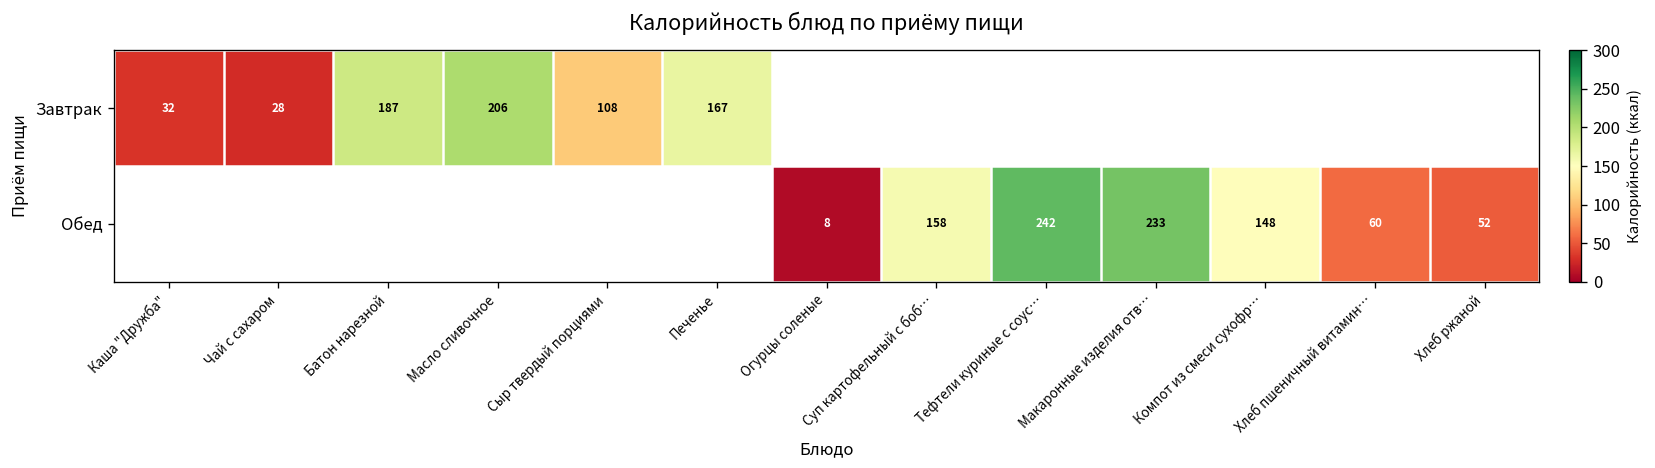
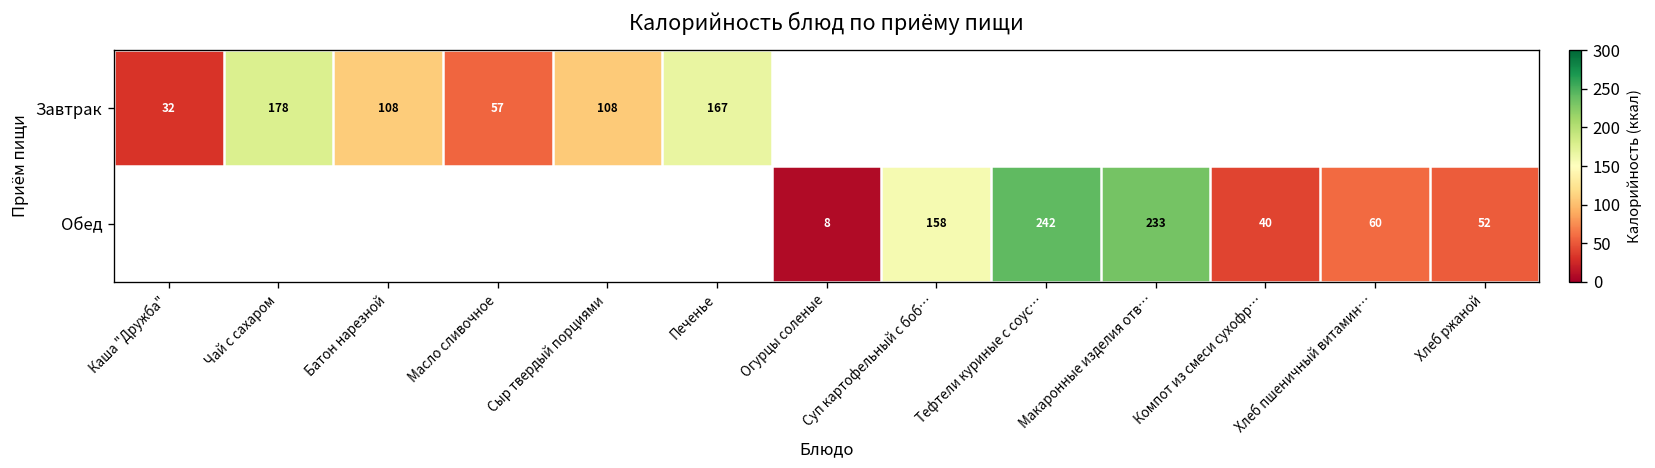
Завтрак, Чай с сахаром: 28 -> 178
Завтрак, Батон нарезной: 187 -> 108
Завтрак, Масло сливочное: 206 -> 57
Обед, Компот из смеси сухофр…: 148 -> 40
